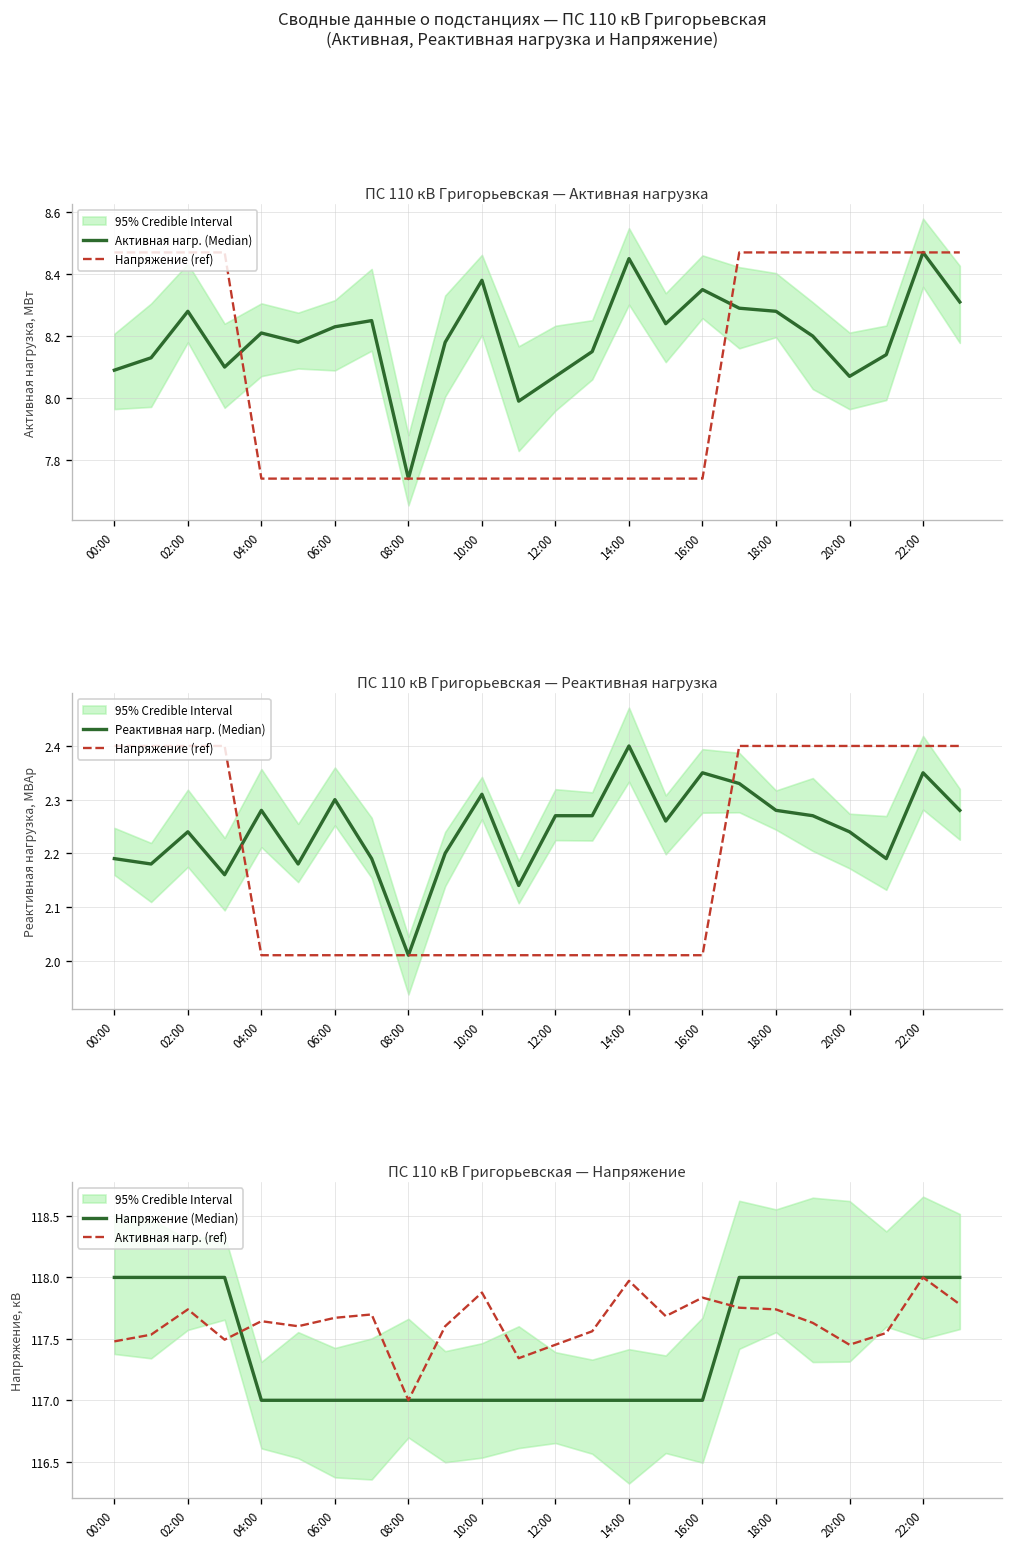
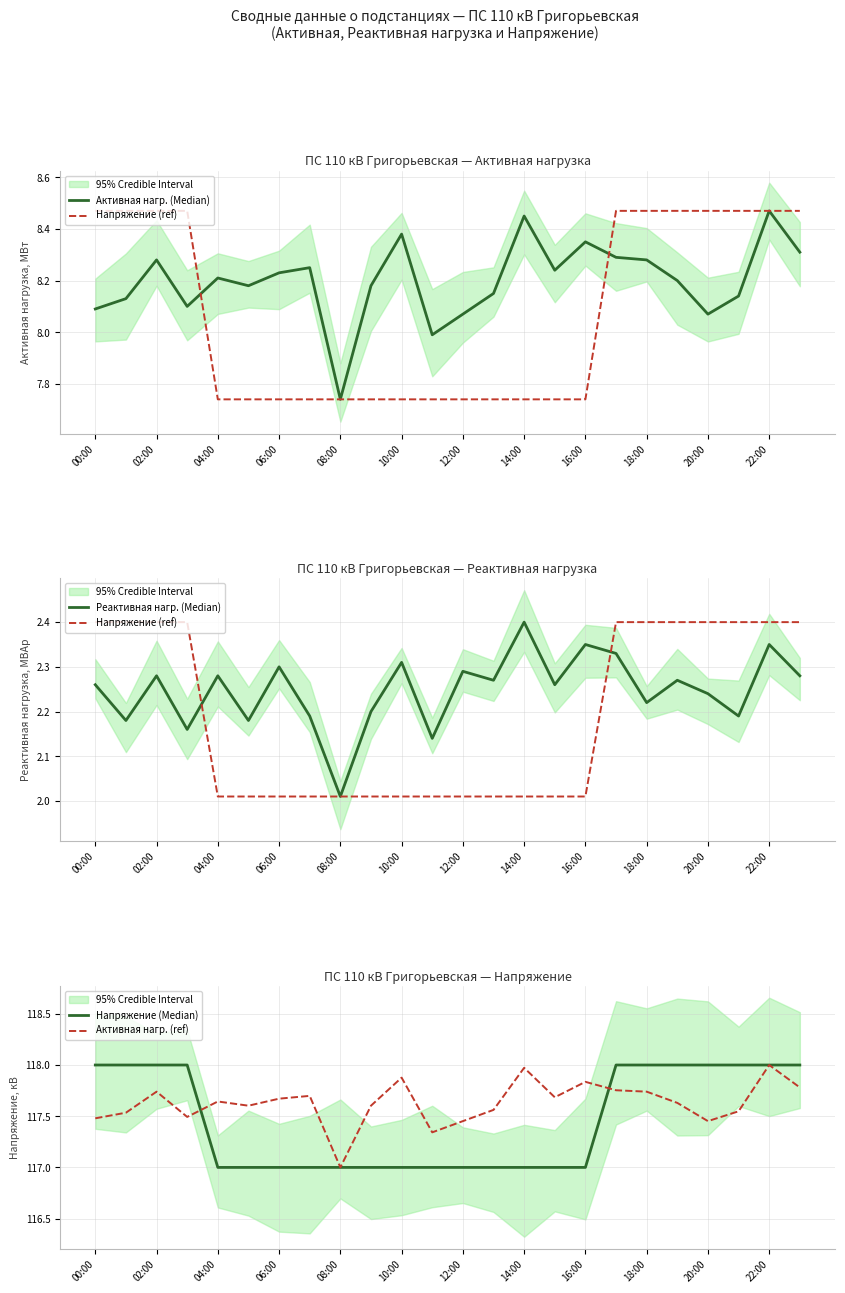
ПС 110 кВ Григорьевская — Реактивная нагрузка, Реактивная нагр. (Median), 00:00: 2.19 -> 2.26
ПС 110 кВ Григорьевская — Реактивная нагрузка, Реактивная нагр. (Median), 02:00: 2.24 -> 2.28
ПС 110 кВ Григорьевская — Реактивная нагрузка, Реактивная нагр. (Median), 12:00: 2.27 -> 2.29
ПС 110 кВ Григорьевская — Реактивная нагрузка, Реактивная нагр. (Median), 18:00: 2.28 -> 2.22
